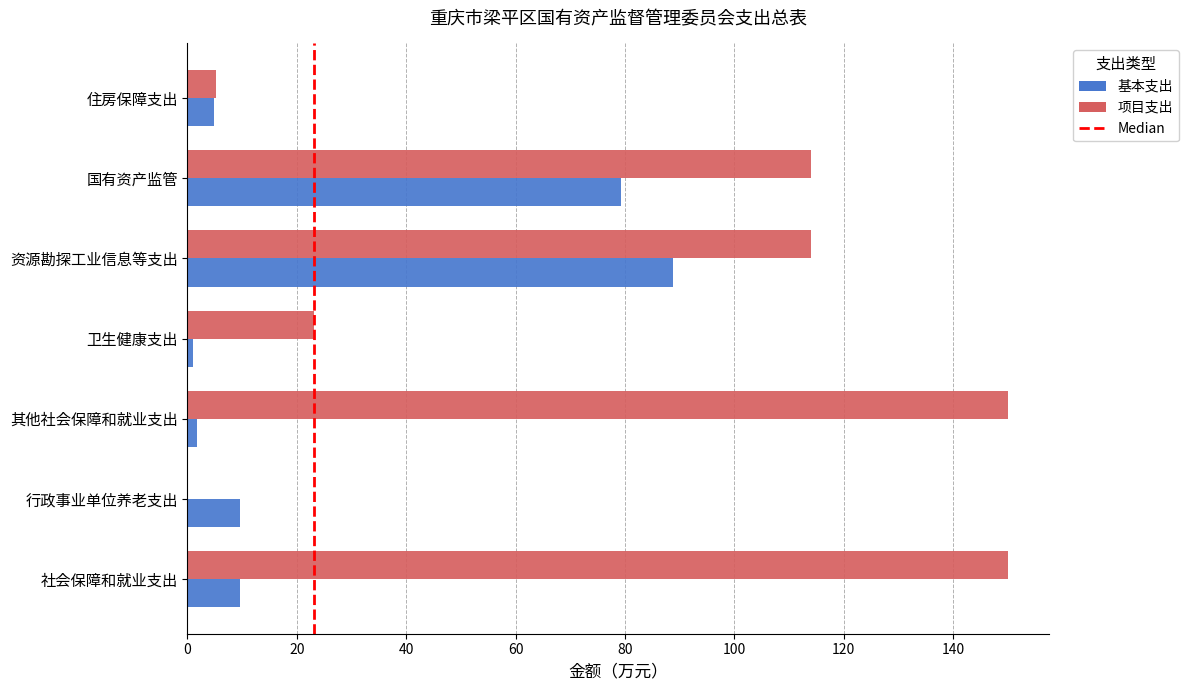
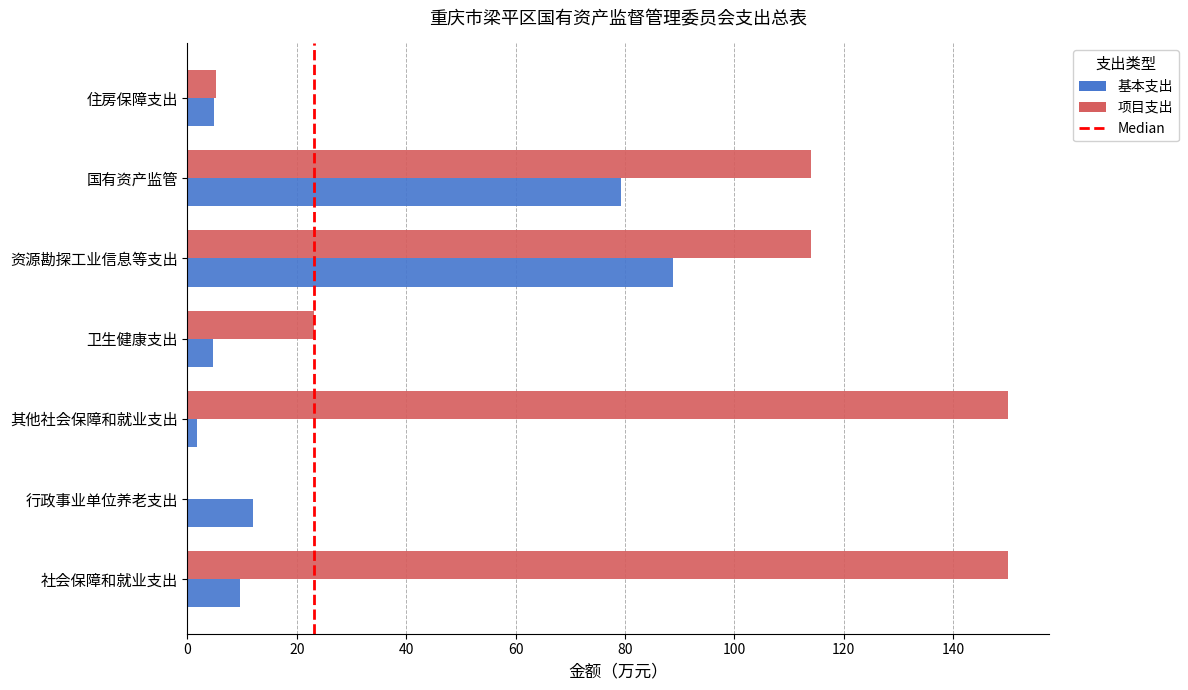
基本支出, 卫生健康支出: 1 -> 5
基本支出, 行政事业单位养老支出: 10 -> 12
